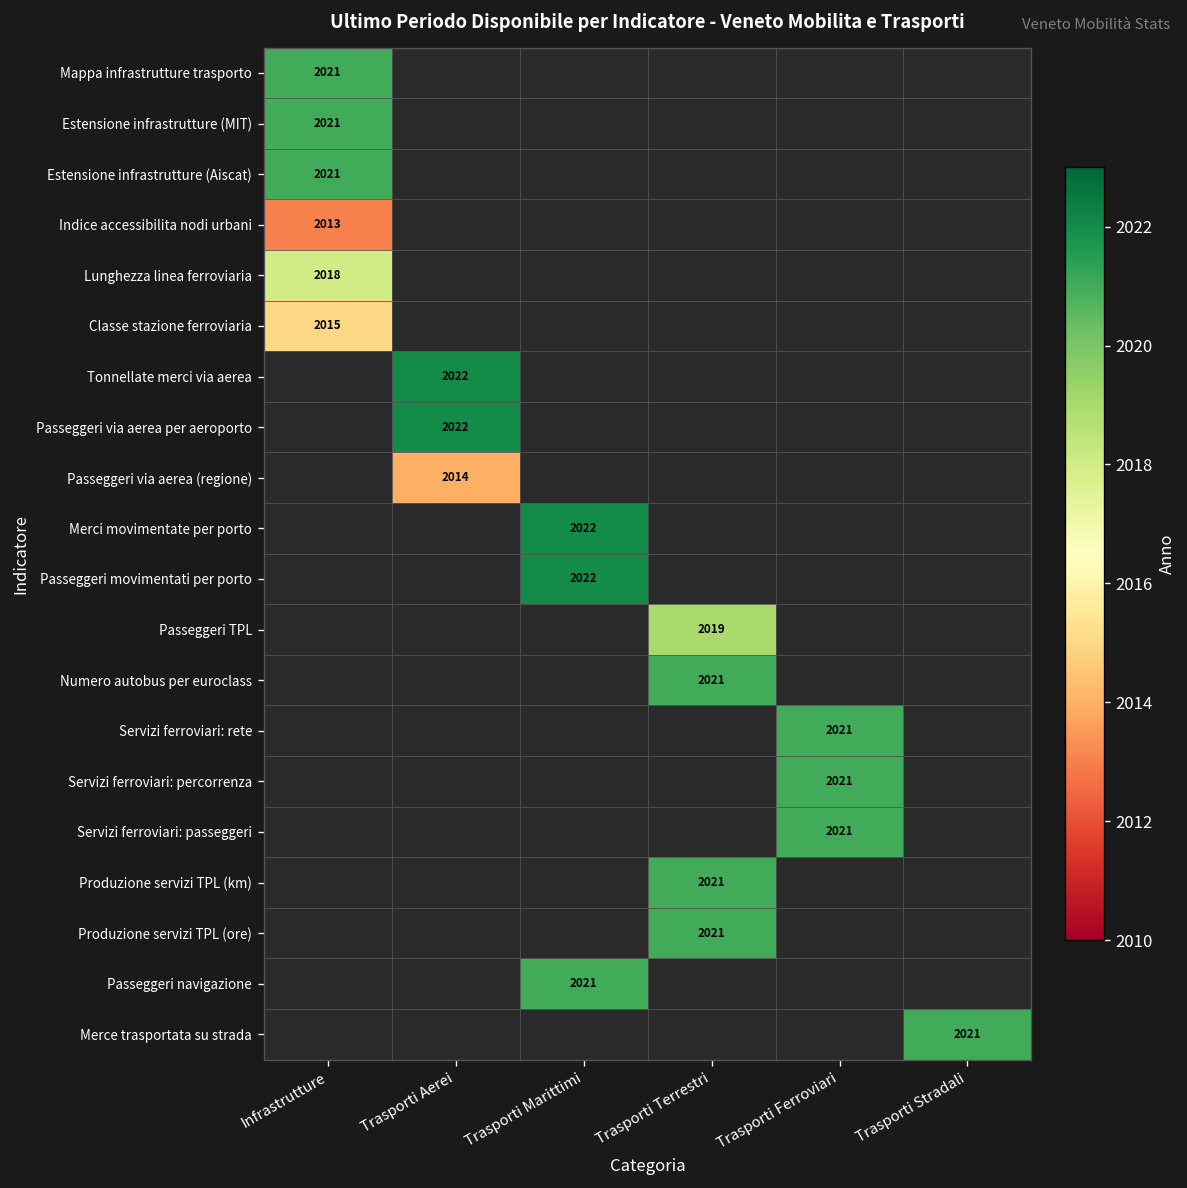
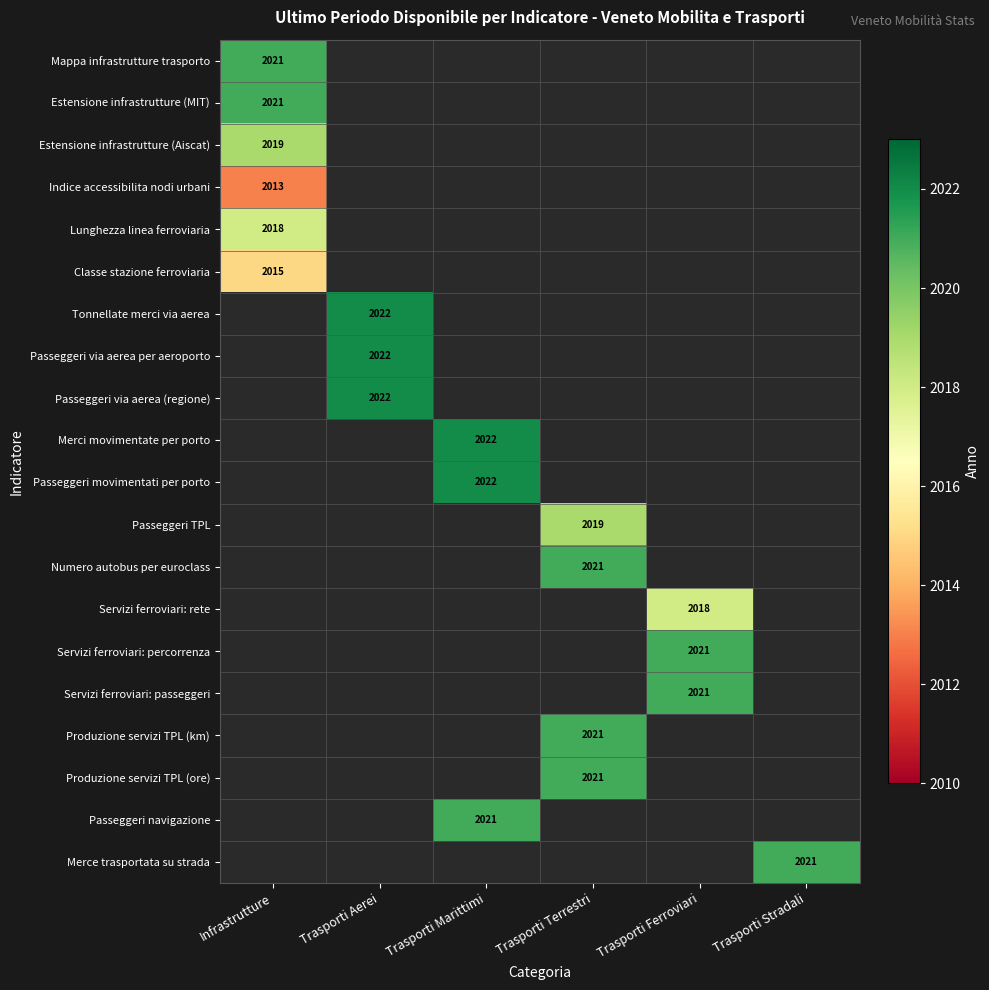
Estensione infrastrutture (Aiscat), Infrastrutture: 2021 -> 2019
Passeggeri via aerea (regione), Trasporti Aerei: 2014 -> 2022
Servizi ferroviari: rete, Trasporti Ferroviari: 2021 -> 2018
